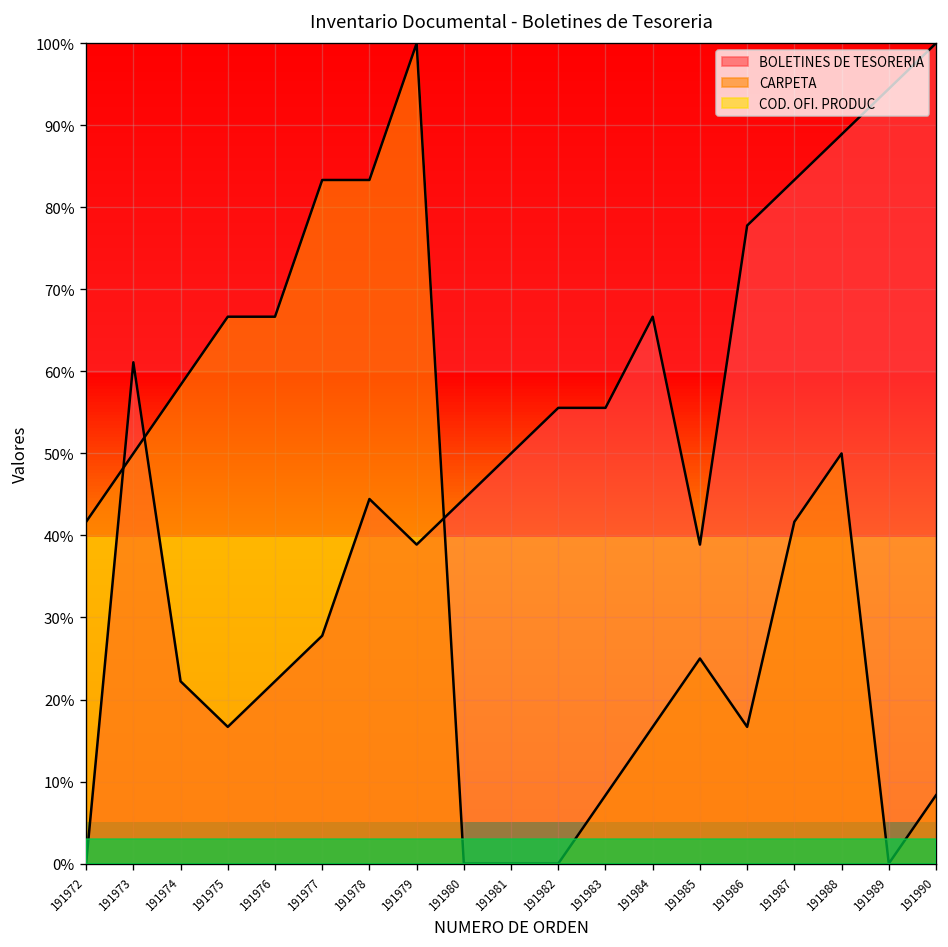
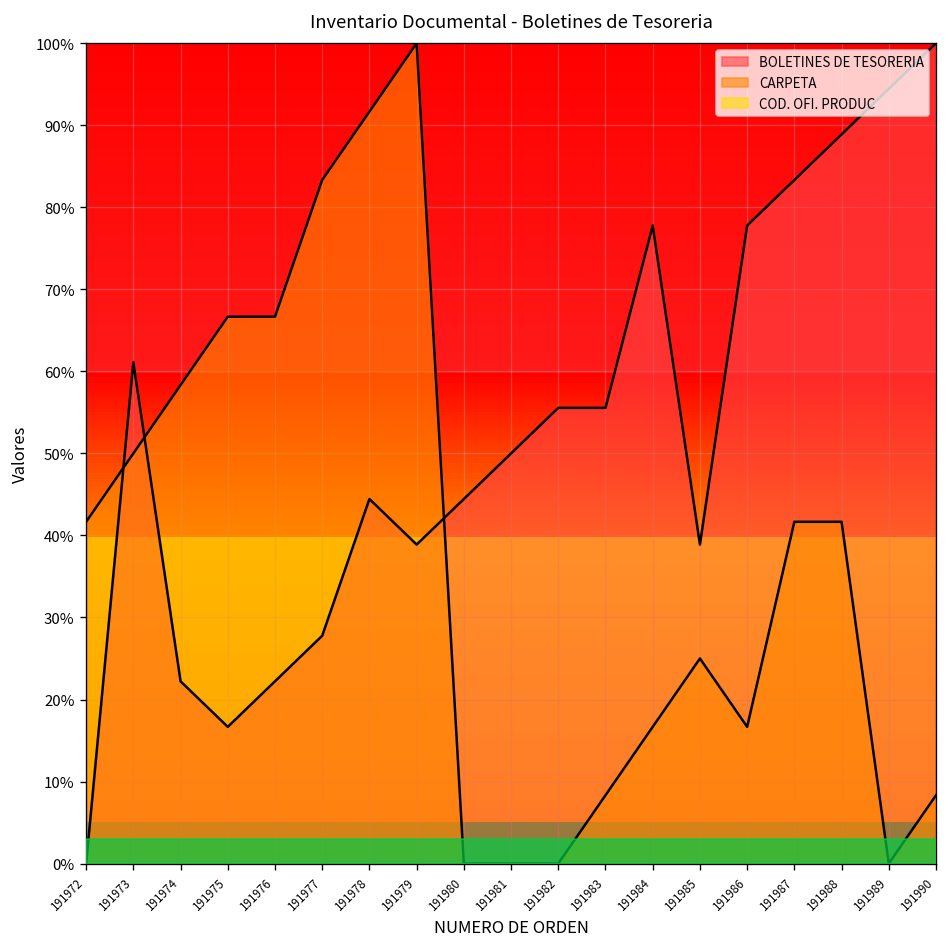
CARPETA, 191978: 83% -> 92%
BOLETINES DE TESORERIA, 191984: 67% -> 78%
CARPETA, 191988: 50% -> 42%
